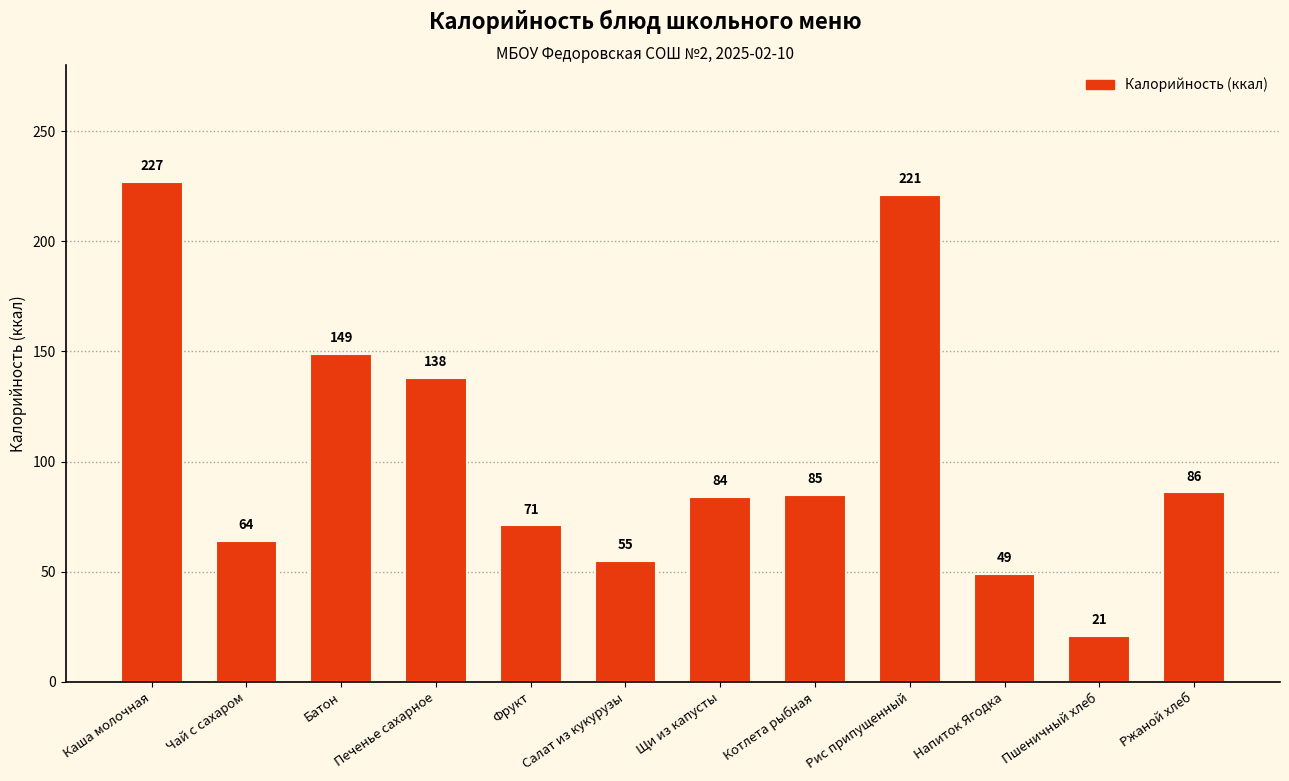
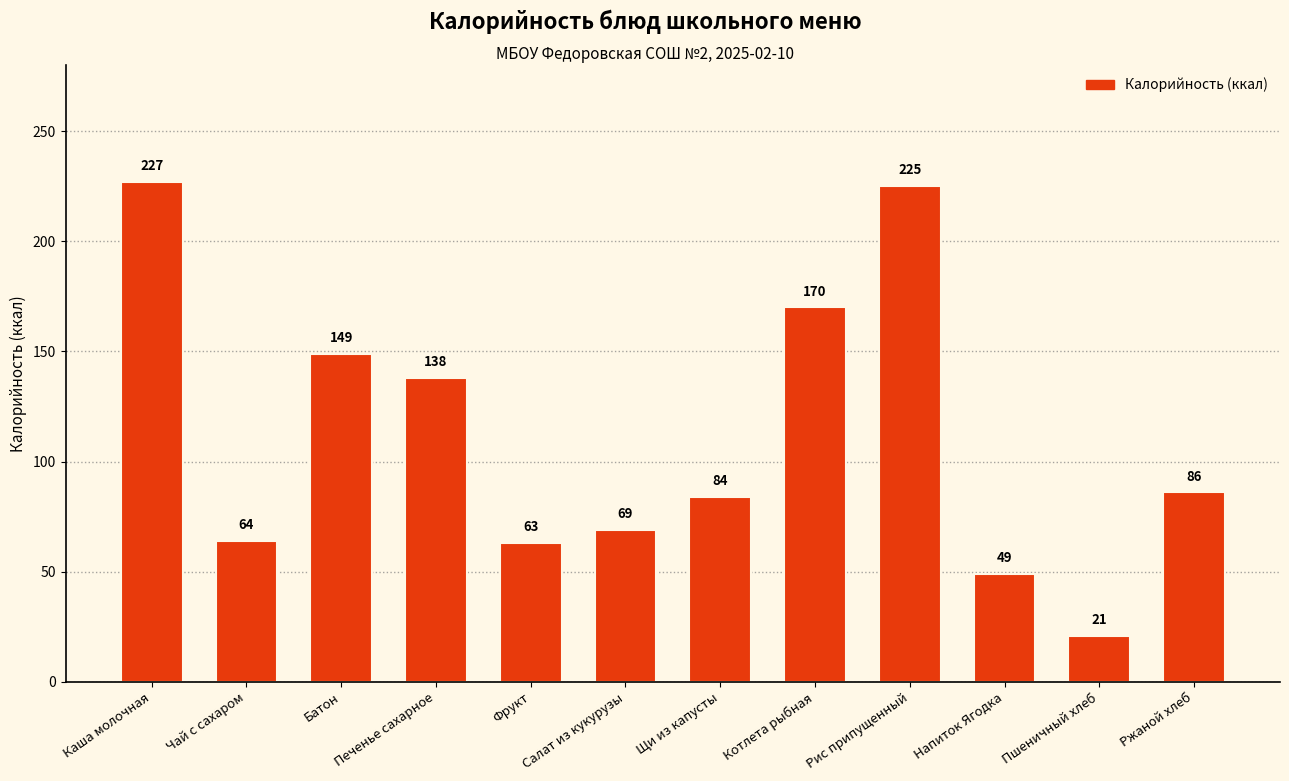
Фрукт: 71 -> 63
Салат из кукурузы: 55 -> 69
Котлета рыбная: 85 -> 170
Рис припущенный: 221 -> 225
